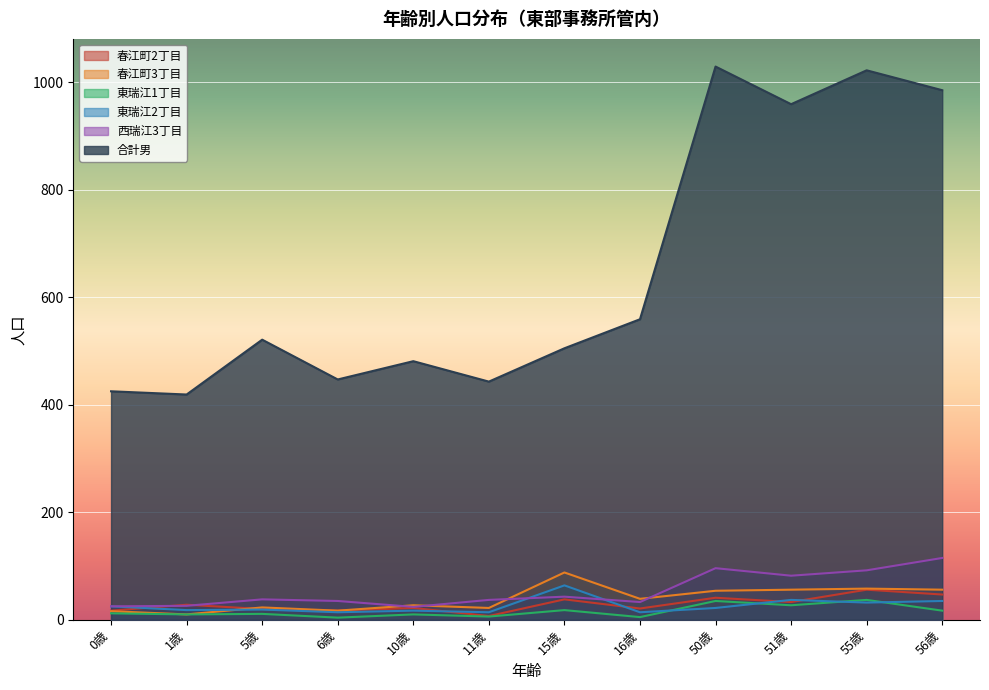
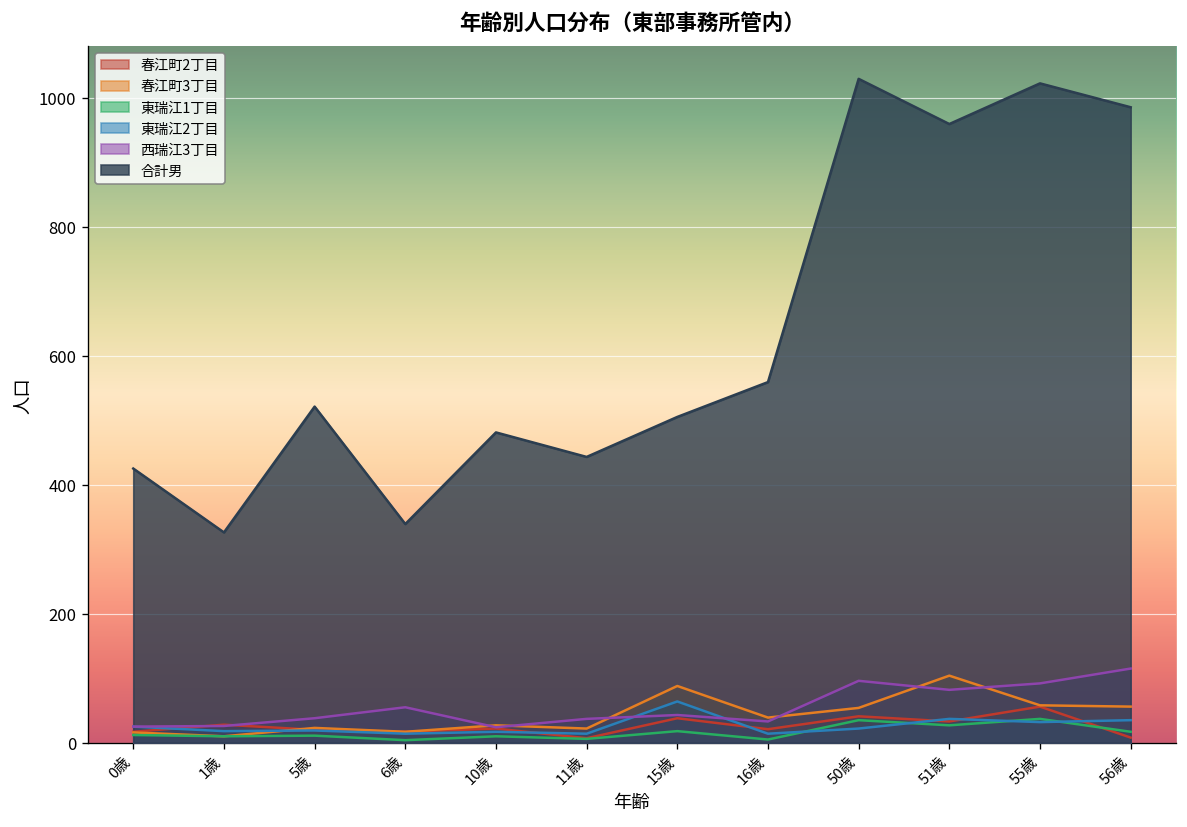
合計男, 1歳: 420 -> 330
西瑞江3丁目, 6歳: 40 -> 60
合計男, 6歳: 450 -> 340
春江町3丁目, 51歳: 60 -> 100
春江町2丁目, 56歳: 50 -> 10
